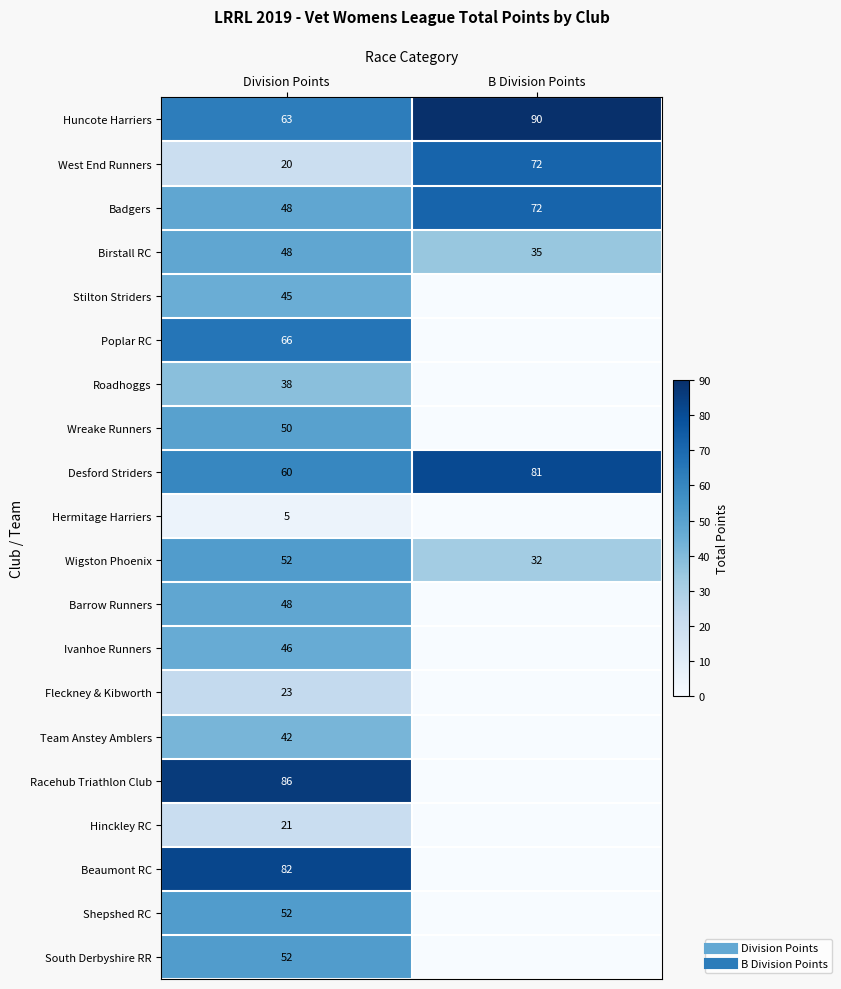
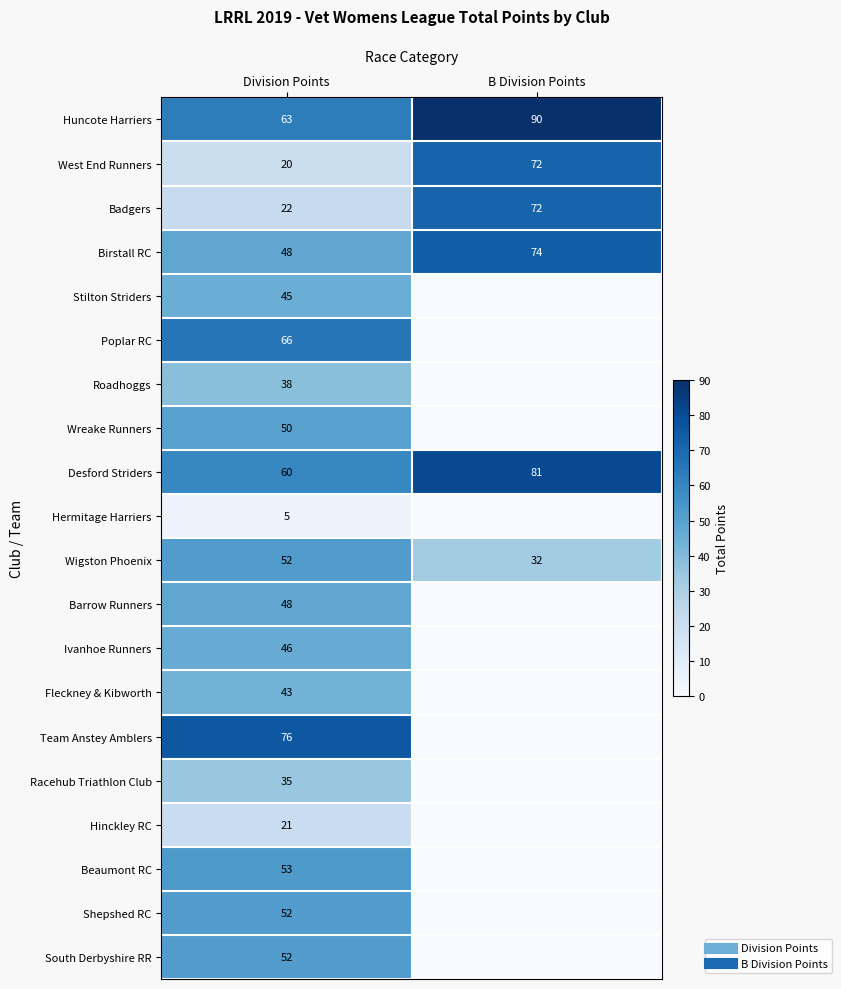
Badgers, Division Points: 48 -> 22
Birstall RC, B Division Points: 35 -> 74
Fleckney & Kibworth, Division Points: 23 -> 43
Team Anstey Amblers, Division Points: 42 -> 76
Racehub Triathlon Club, Division Points: 86 -> 35
Beaumont RC, Division Points: 82 -> 53
